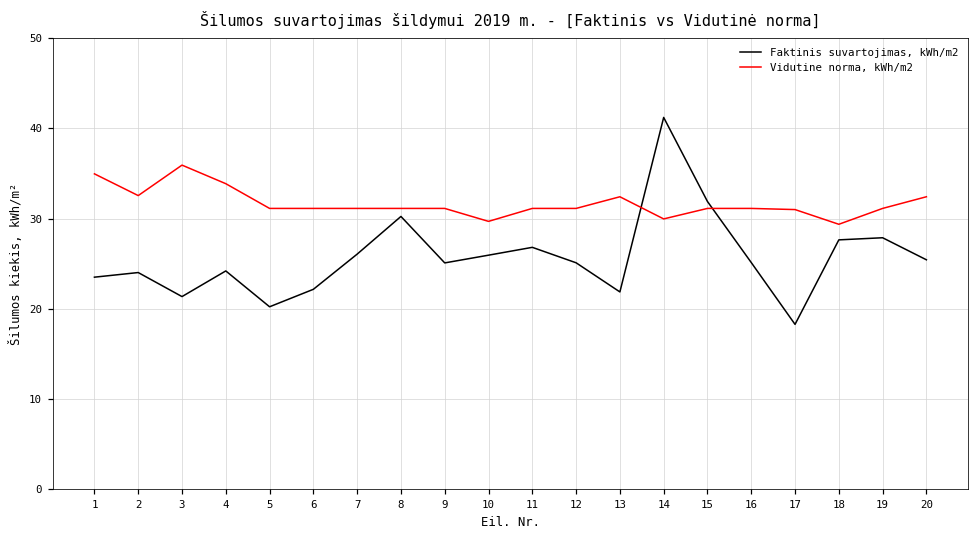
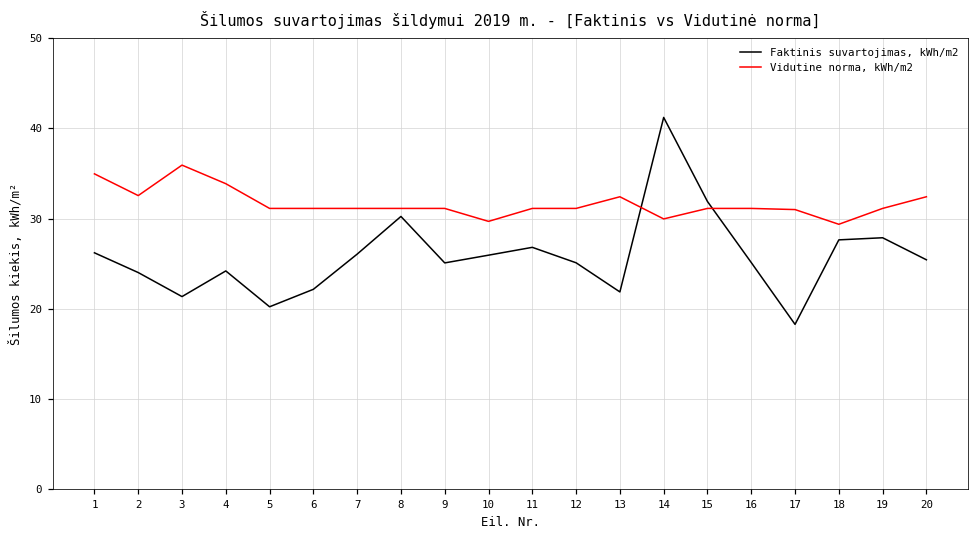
Faktinis suvartojimas, kWh/m2, 1: 23 -> 26
